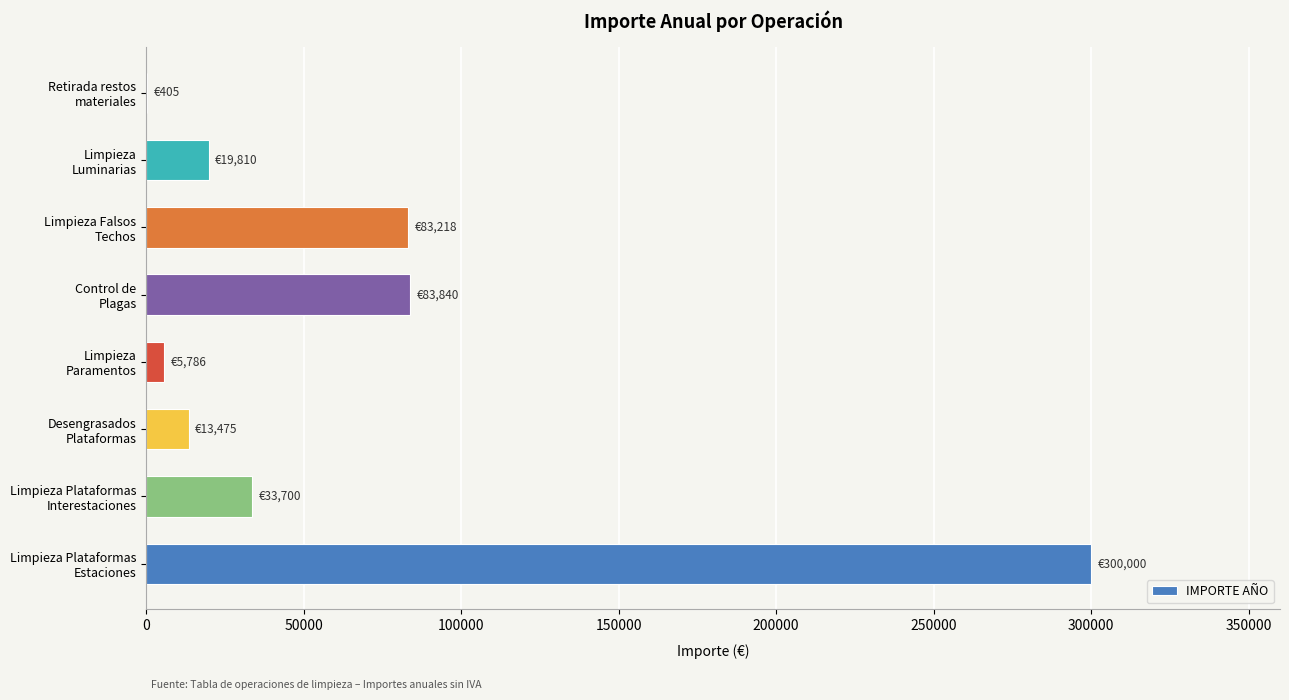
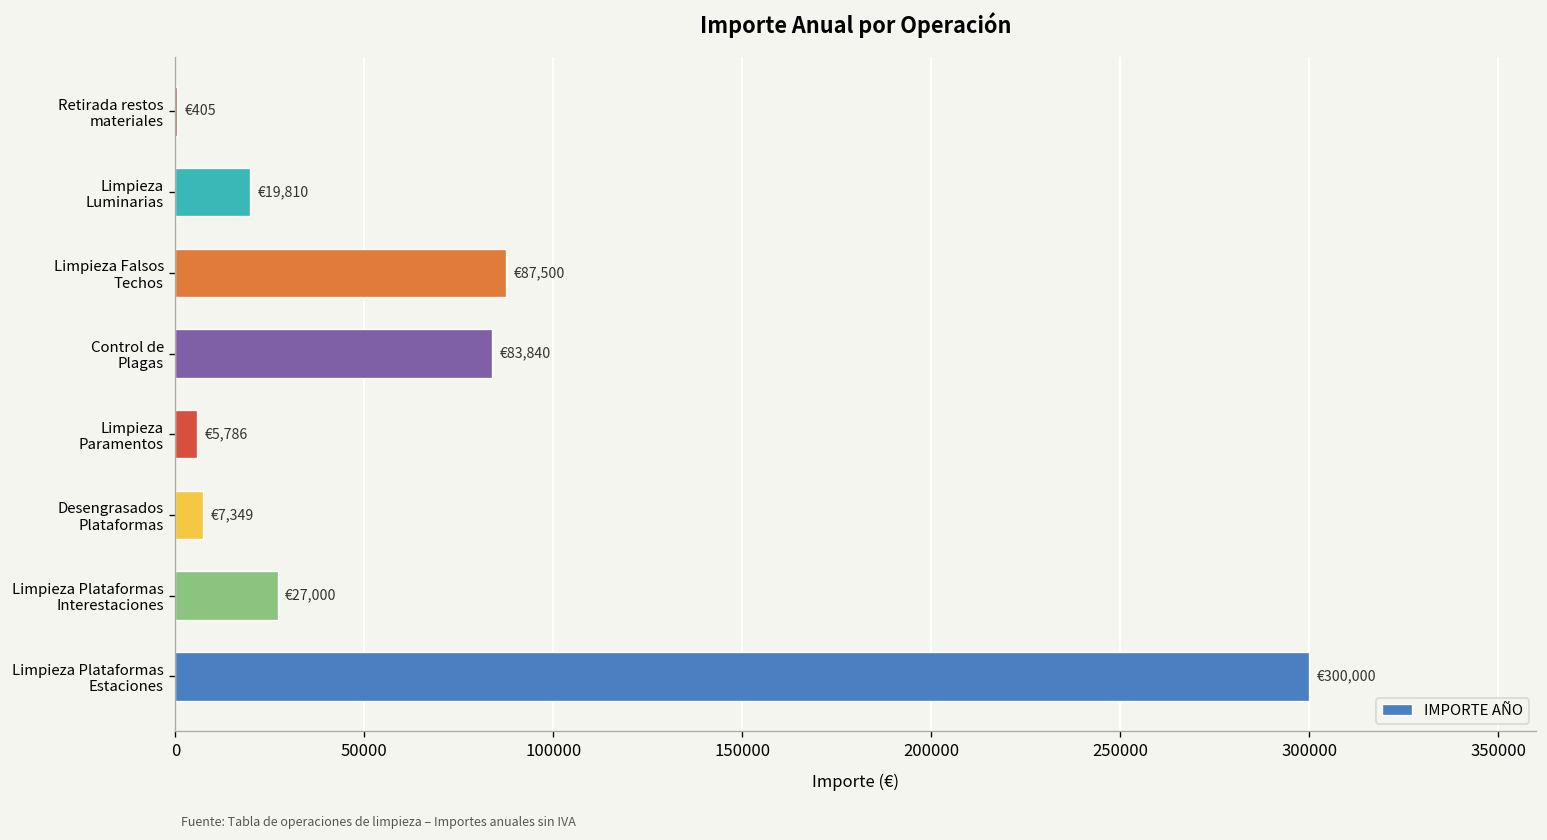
Limpieza Falsos Techos: €83,218 -> €87,500
Desengrasados Plataformas: €13,475 -> €7,349
Limpieza Plataformas Interestaciones: €33,700 -> €27,000
